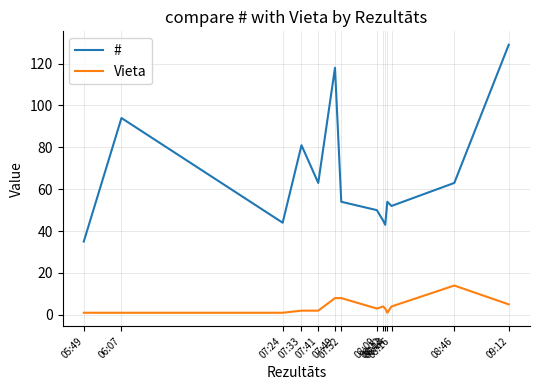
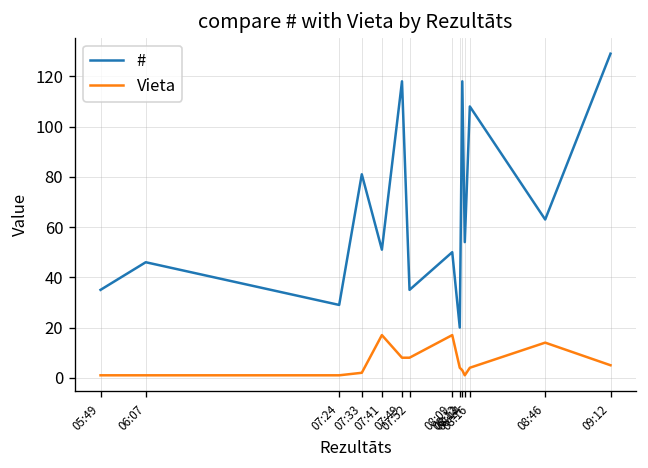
#, 06:07: 94 -> 46
#, 07:24: 44 -> 29
#, 07:41: 63 -> 51
Vieta, 07:41: 2 -> 17
#, 07:52: 54 -> 35
Vieta, 08:09: 3 -> 17
#, 08:12: 45 -> 20
#, 08:13: 43 -> 118
#, 08:16: 52 -> 108
